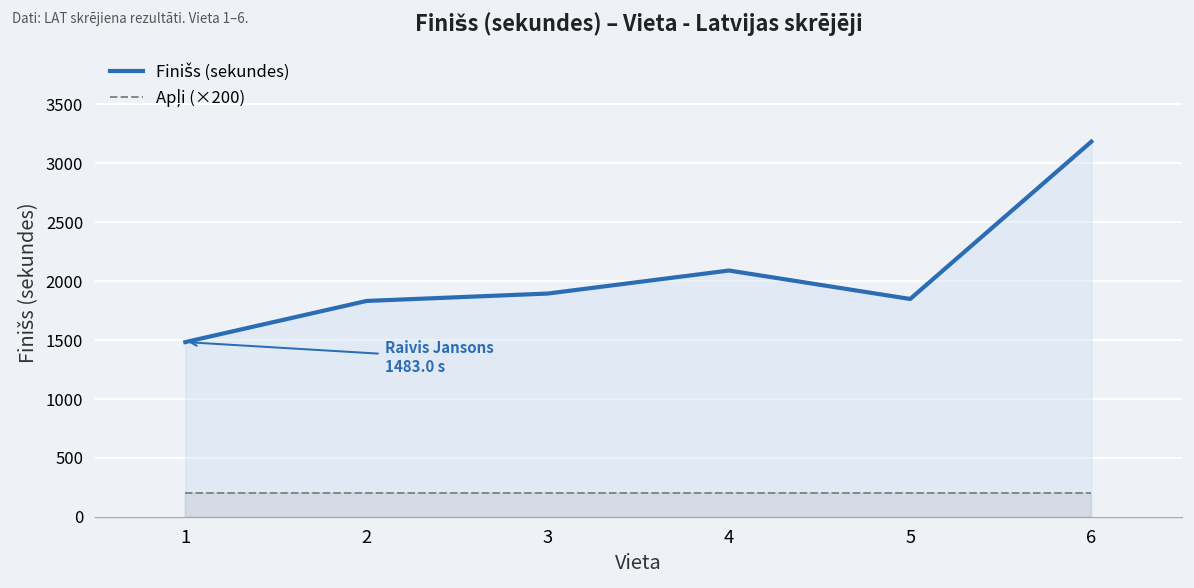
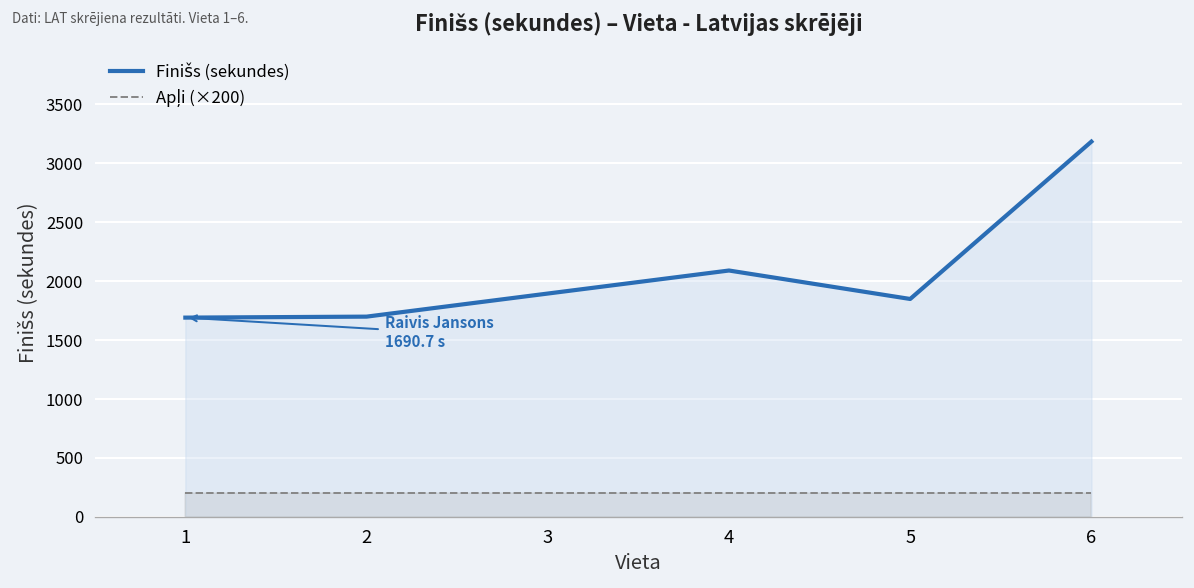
Finišs (sekundes), 1: 1483.0 -> 1690.7
Finišs (sekundes), 2: 1800 -> 1700
